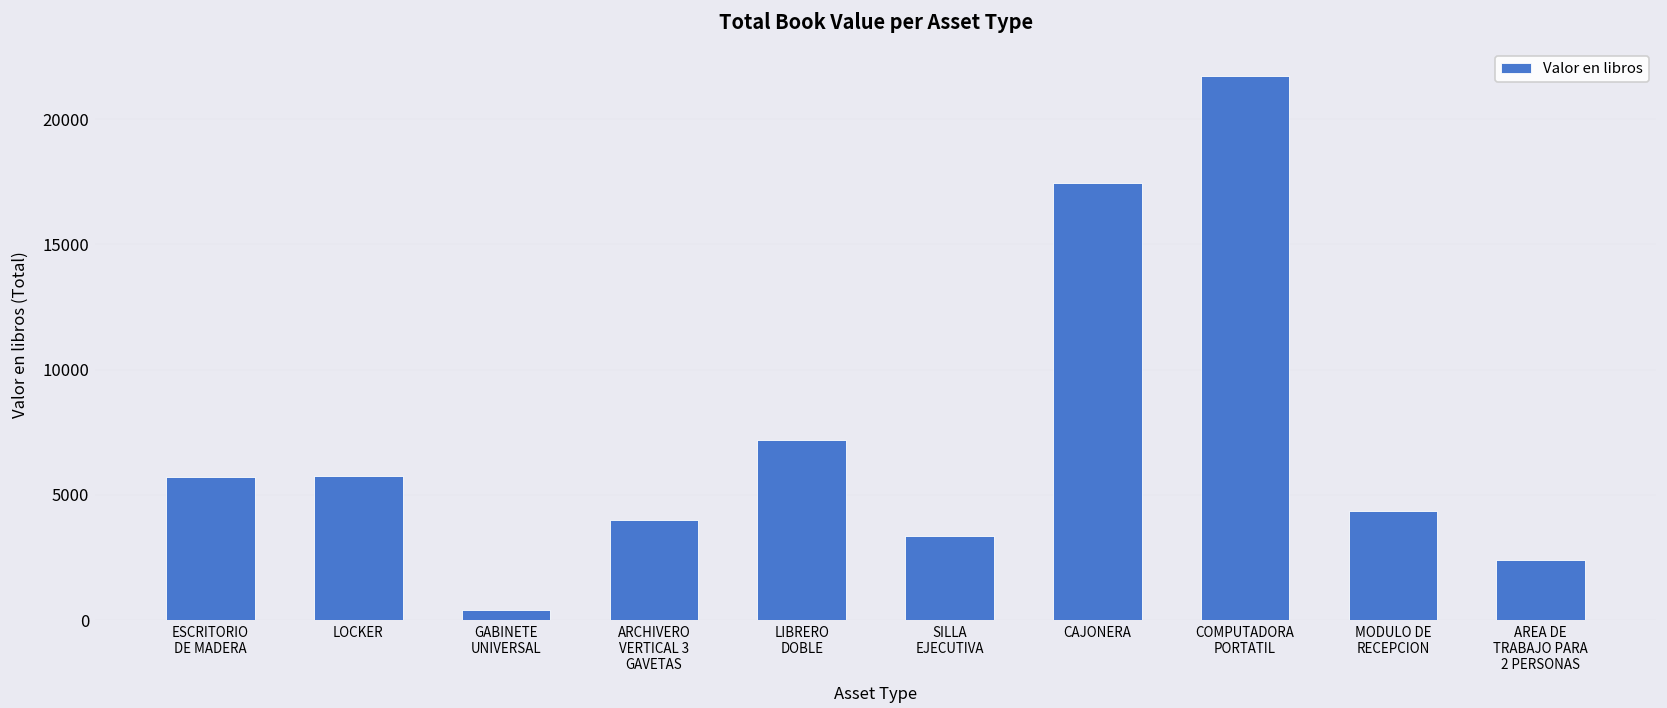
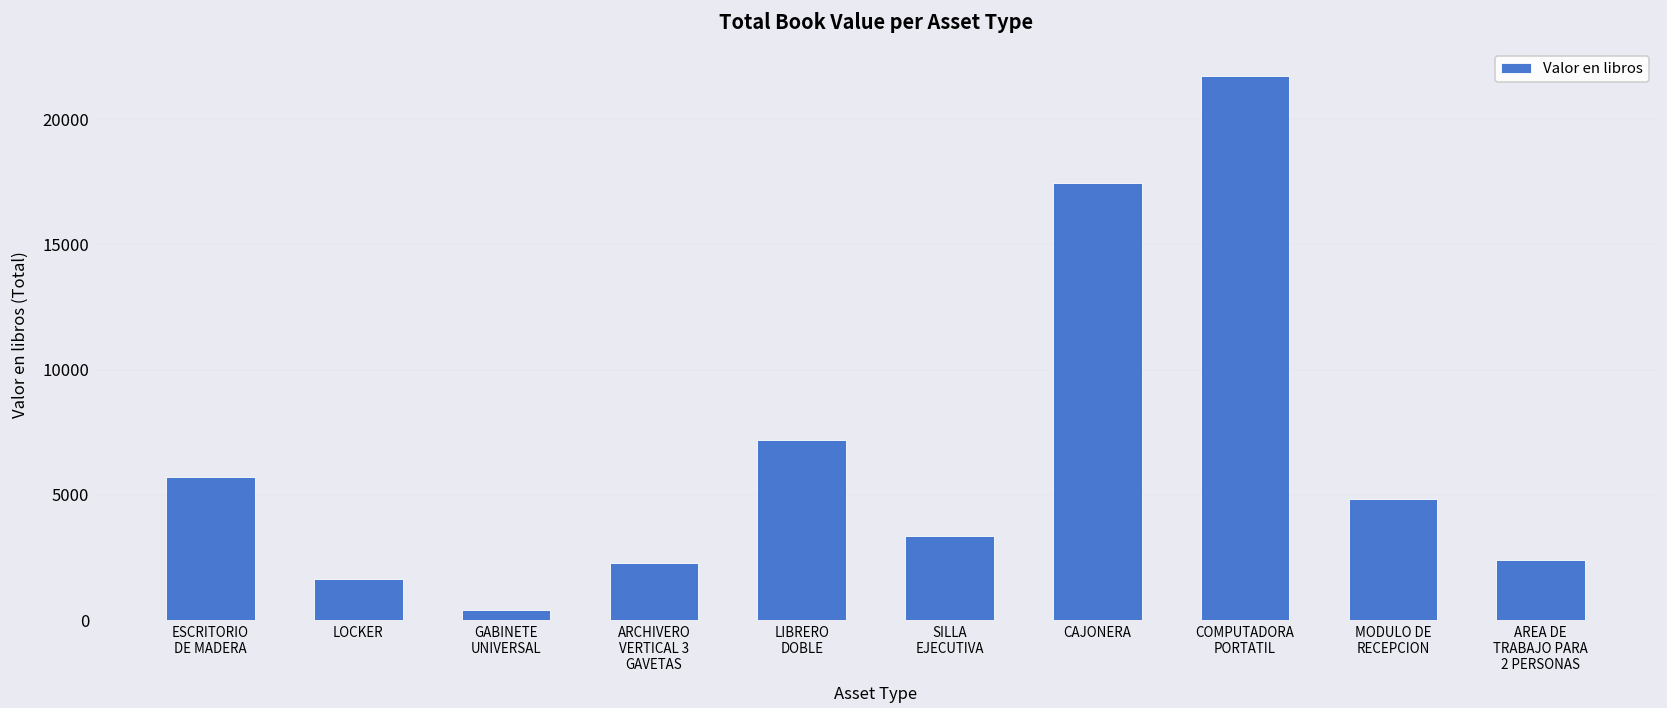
LOCKER: 5800 -> 1600
ARCHIVERO VERTICAL 3 GAVETAS: 4000 -> 2300
MODULO DE RECEPCION: 4400 -> 4800
